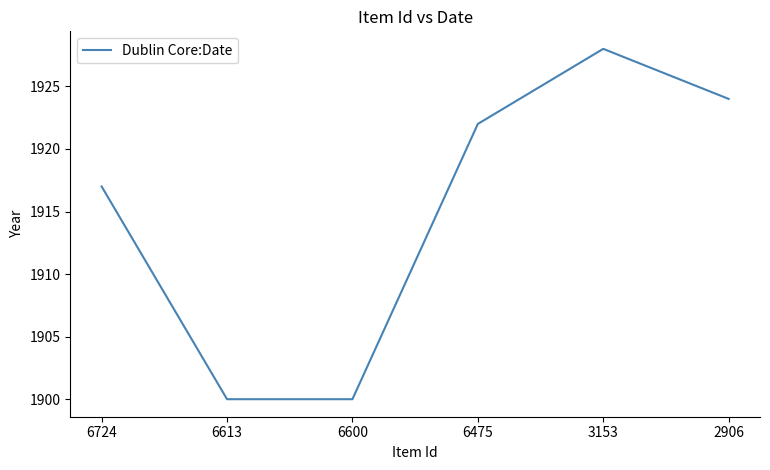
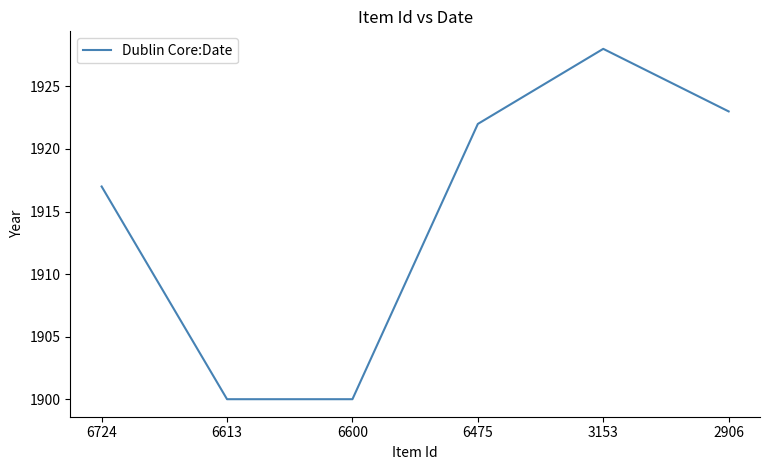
2906: 1924 -> 1923
